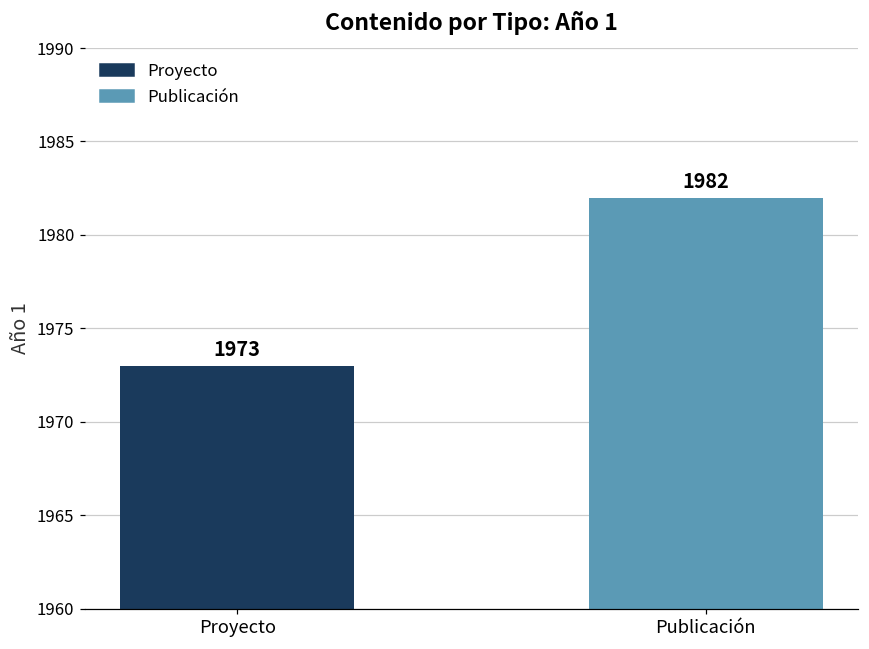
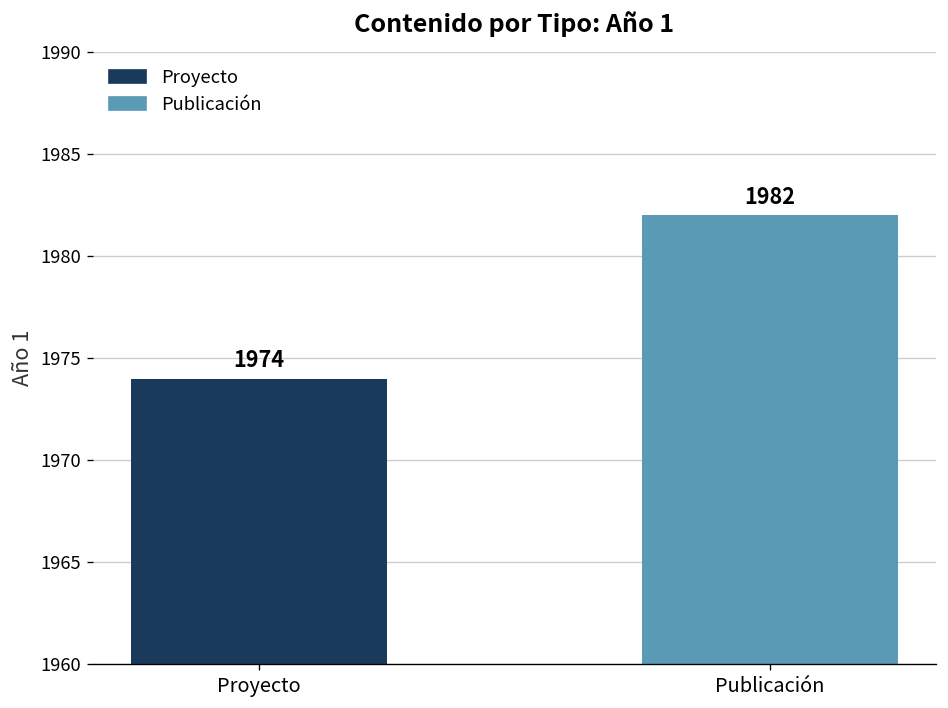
Proyecto: 1973 -> 1974
